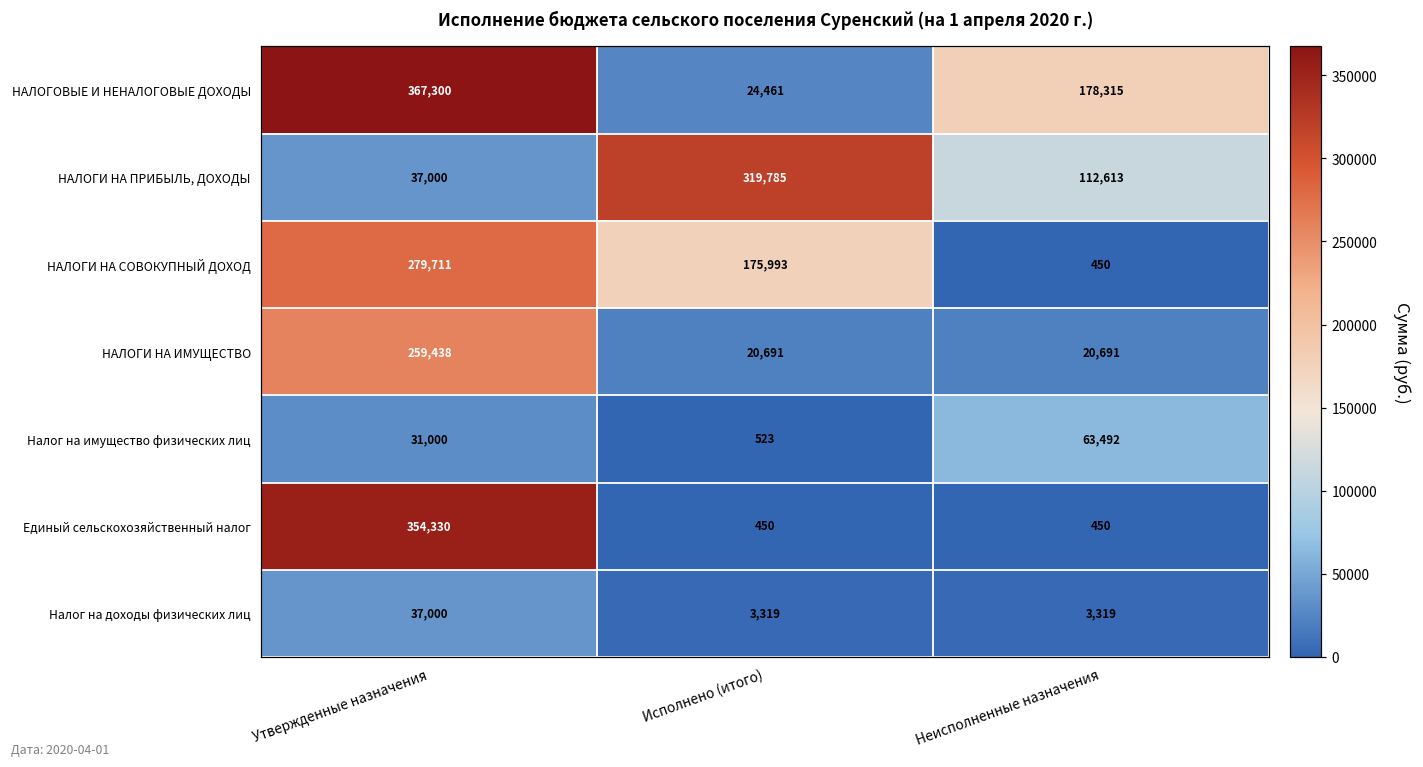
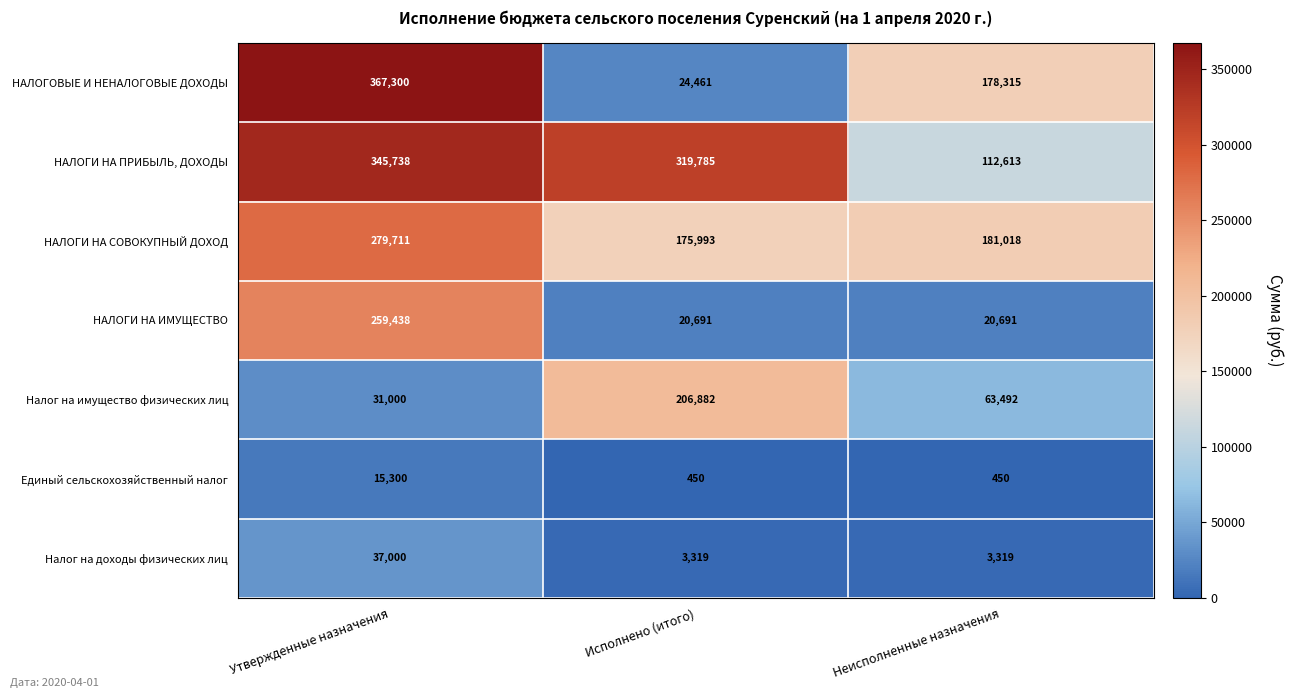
НАЛОГИ НА ПРИБЫЛЬ, ДОХОДЫ, Утвержденные назначения: 37,000 -> 345,738
НАЛОГИ НА СОВОКУПНЫЙ ДОХОД, Неисполненные назначения: 450 -> 181,018
Налог на имущество физических лиц, Исполнено (итого): 523 -> 206,882
Единый сельскохозяйственный налог, Утвержденные назначения: 354,330 -> 15,300
